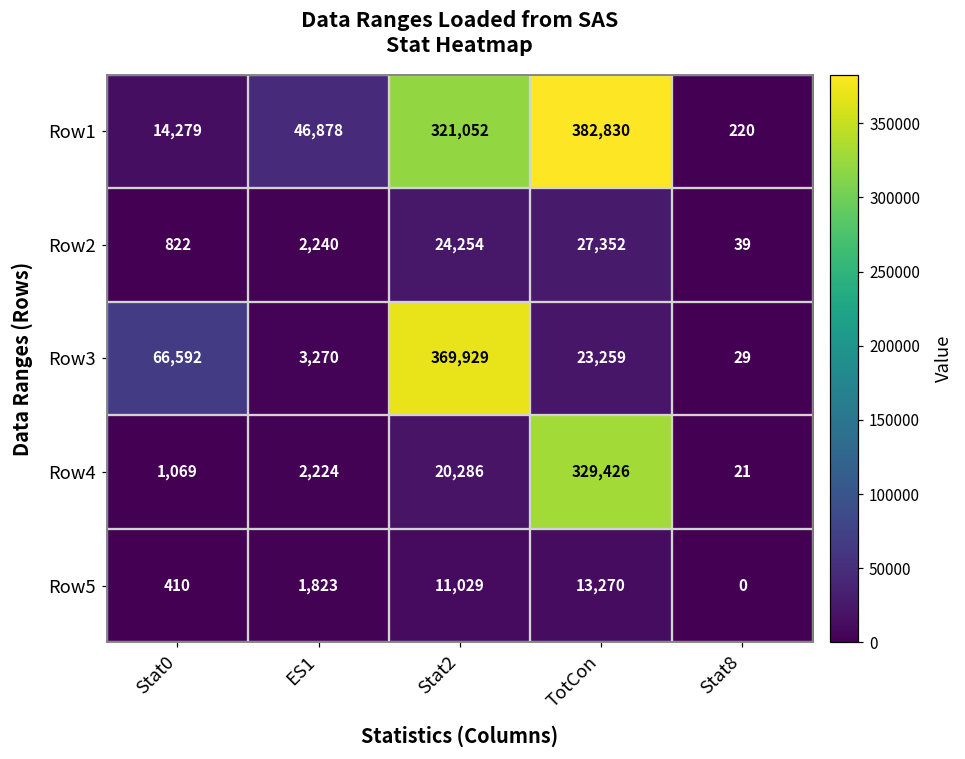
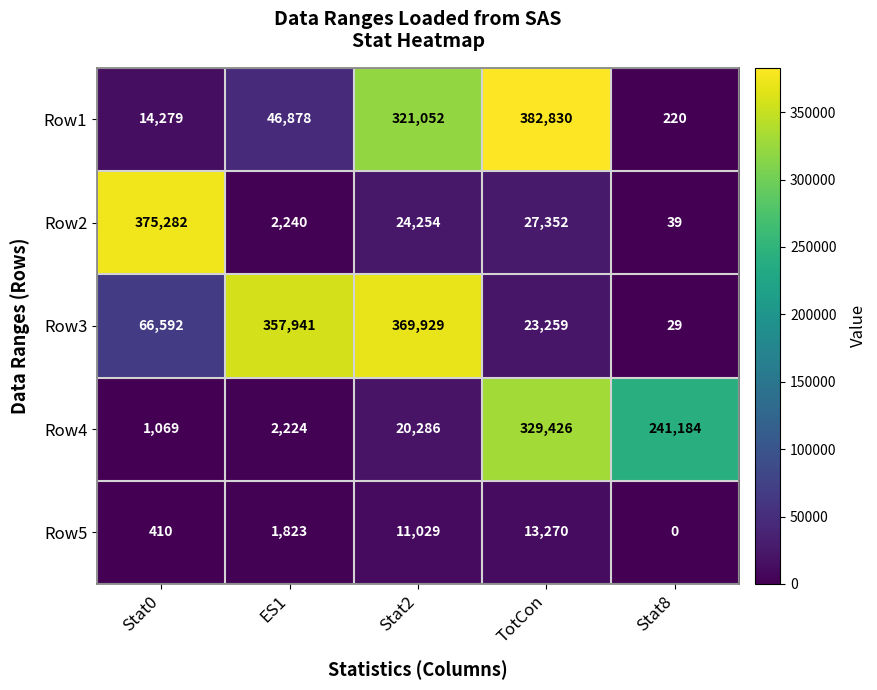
Row2, Stat0: 822 -> 375,282
Row3, ES1: 3,270 -> 357,941
Row4, Stat8: 21 -> 241,184
